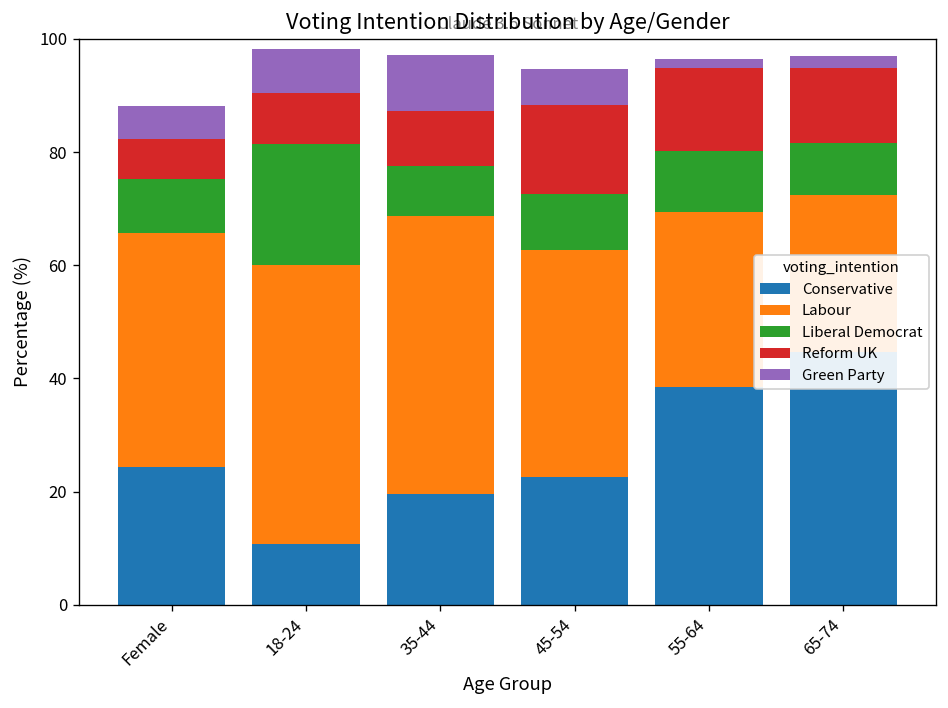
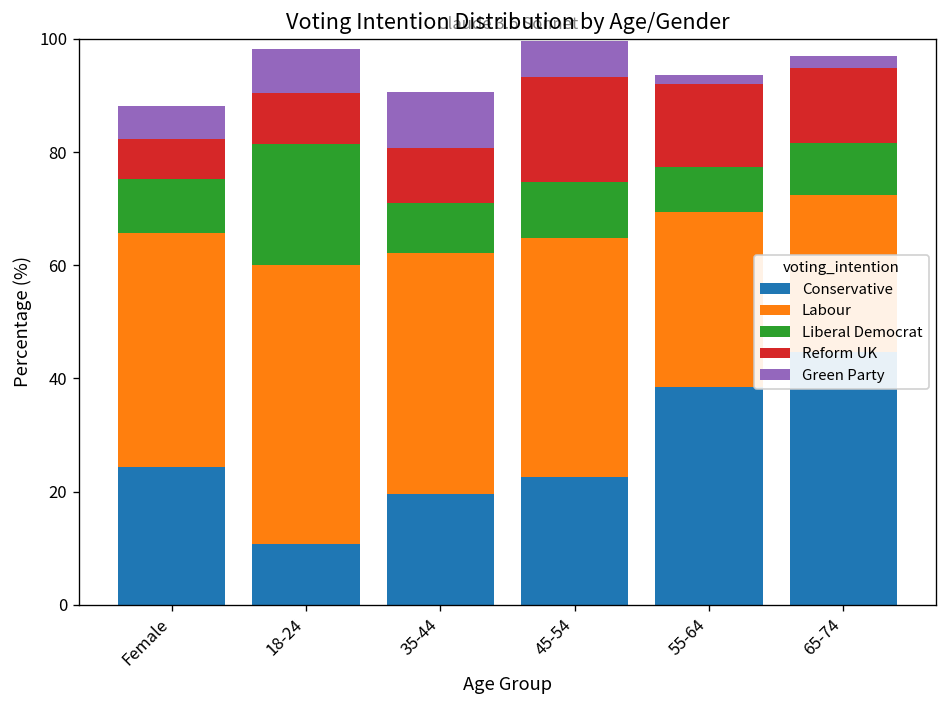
Labour, 35-44: 49 -> 43
Labour, 45-54: 40 -> 42
Reform UK, 45-54: 16 -> 19
Liberal Democrat, 55-64: 11 -> 8
